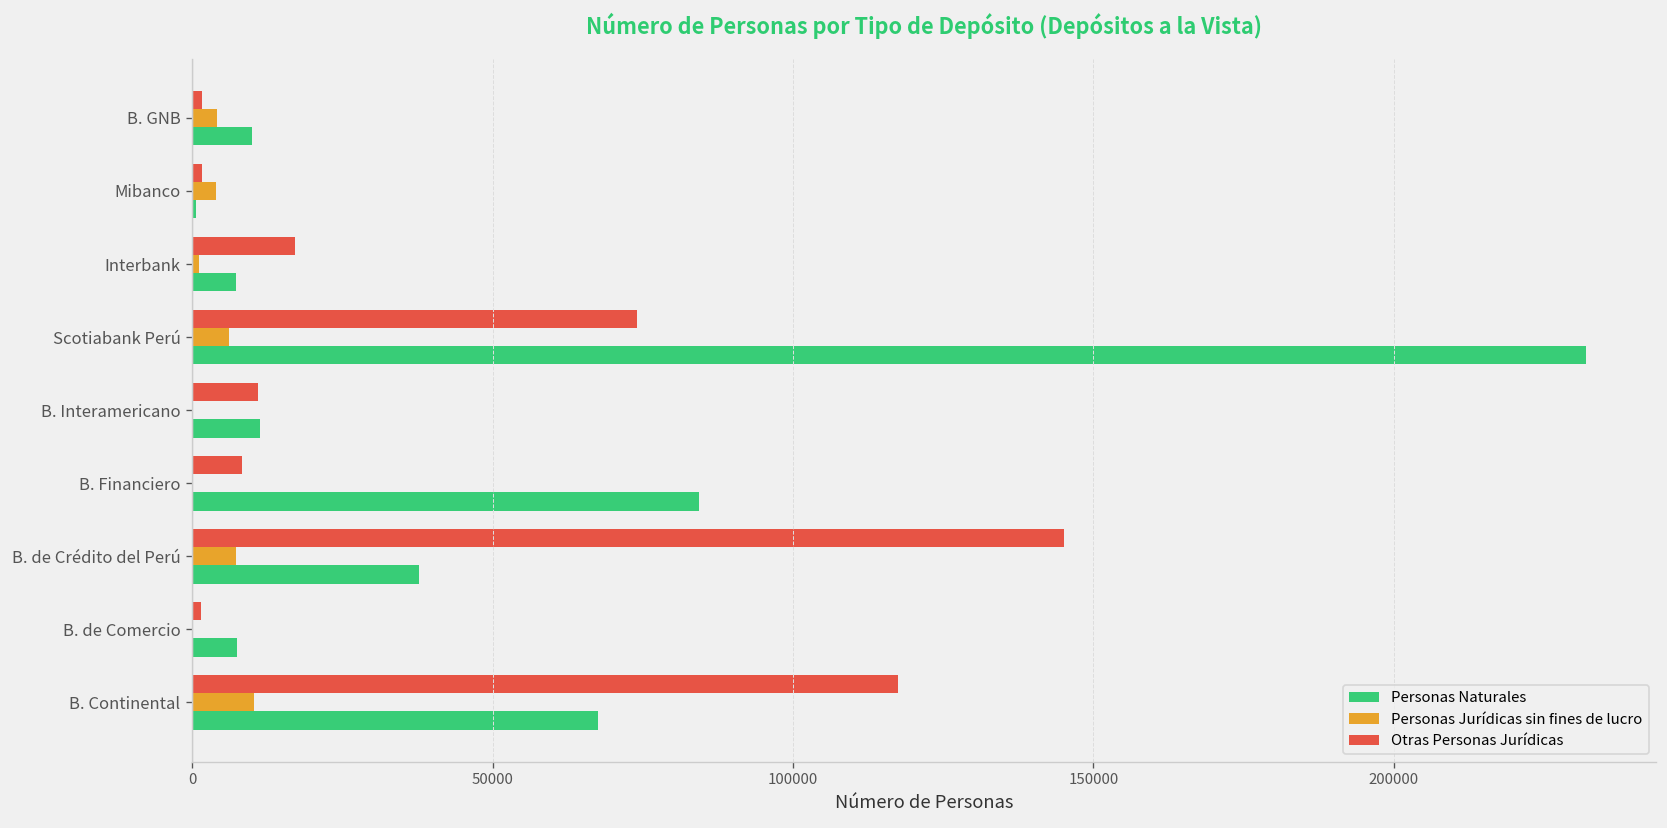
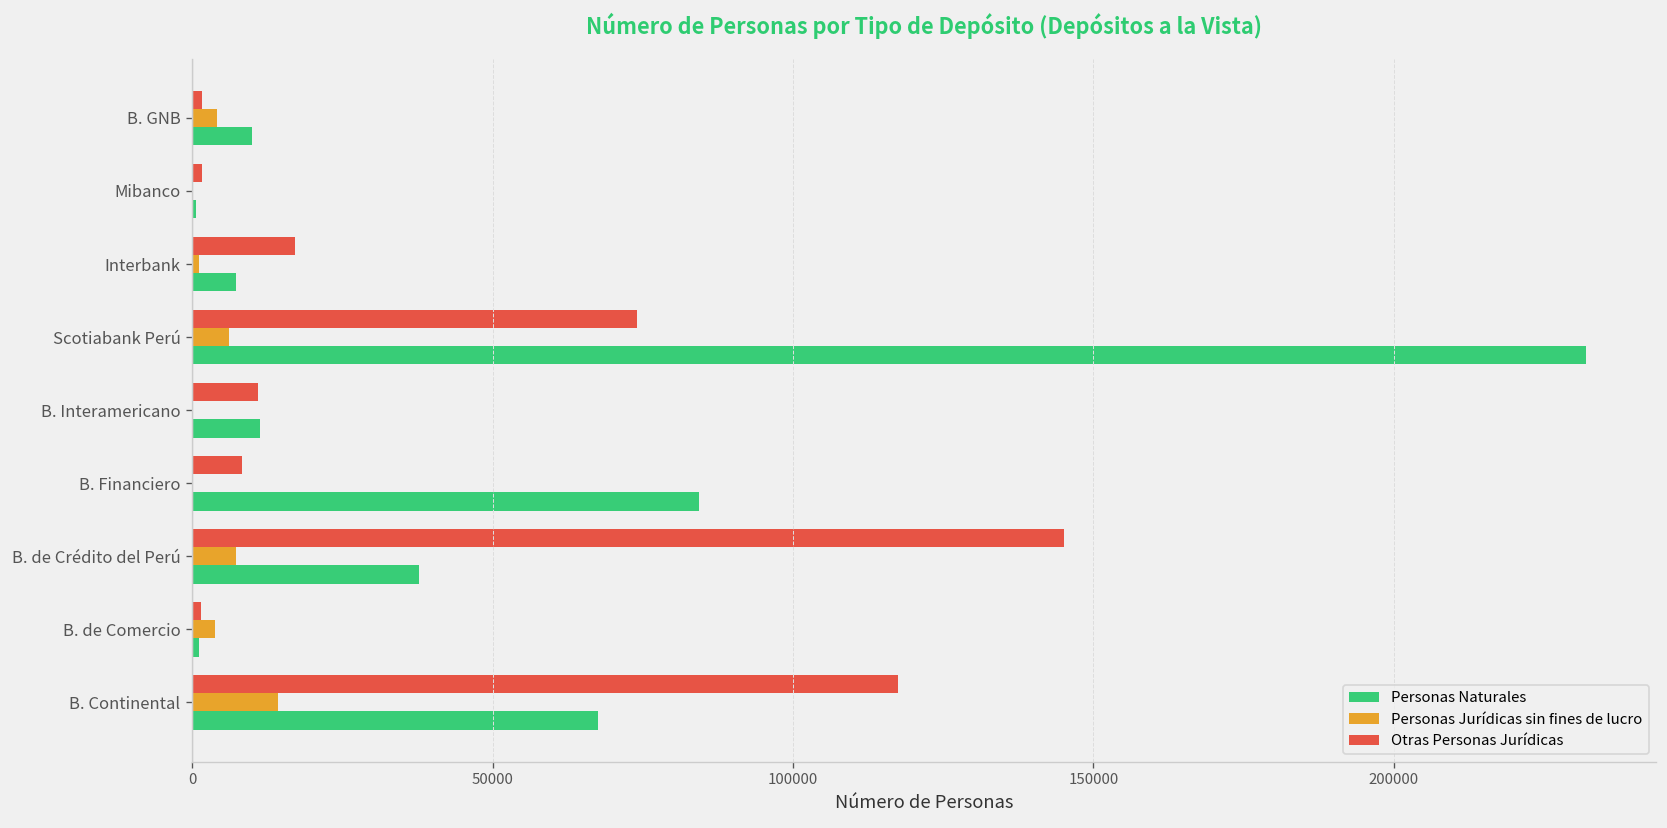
Personas Jurídicas sin fines de lucro, Mibanco: 4000 -> 0
Personas Jurídicas sin fines de lucro, B. de Comercio: 0 -> 4000
Personas Naturales, B. de Comercio: 7000 -> 1000
Personas Jurídicas sin fines de lucro, B. Continental: 10000 -> 14000
